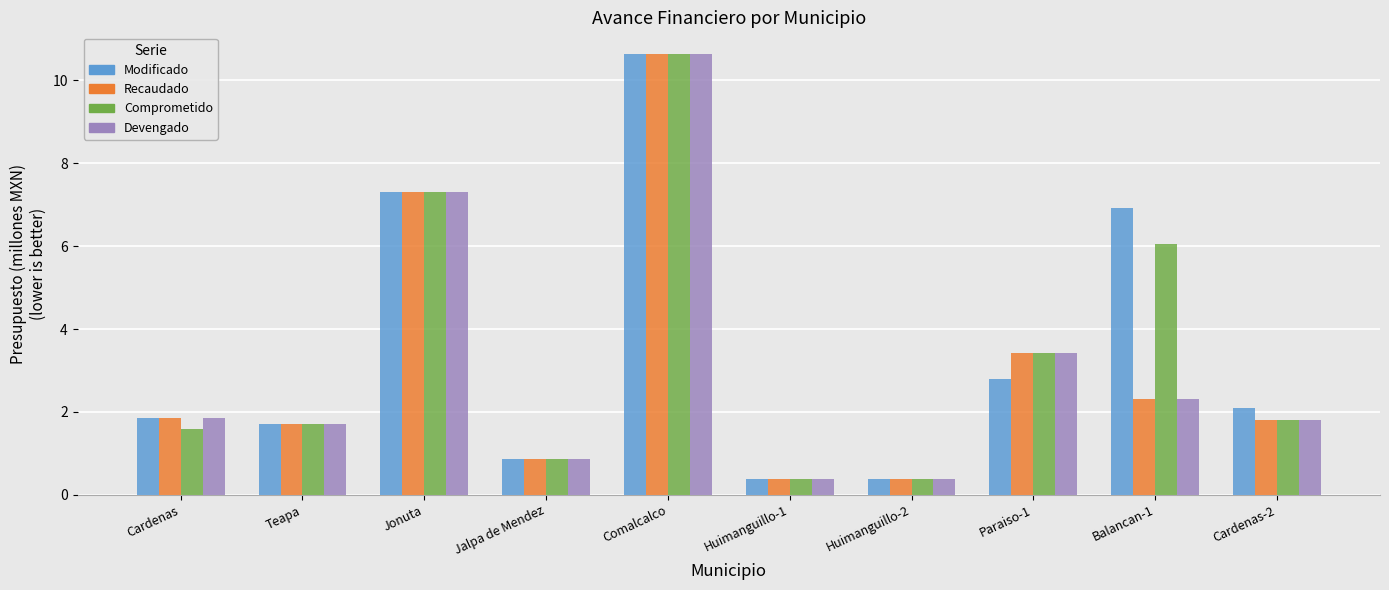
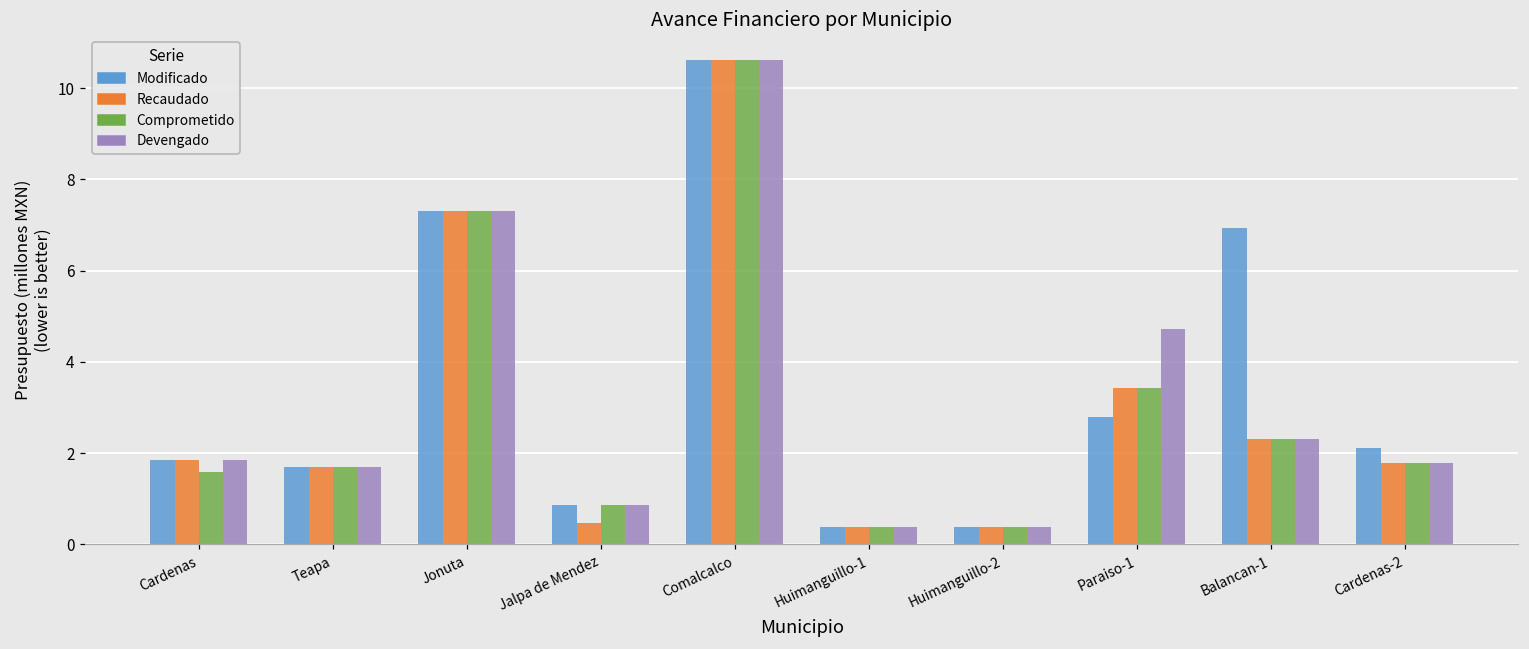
Recaudado, Jalpa de Mendez: 0.9 -> 0.5
Devengado, Paraiso-1: 3.4 -> 4.7
Comprometido, Balancan-1: 6.1 -> 2.3
